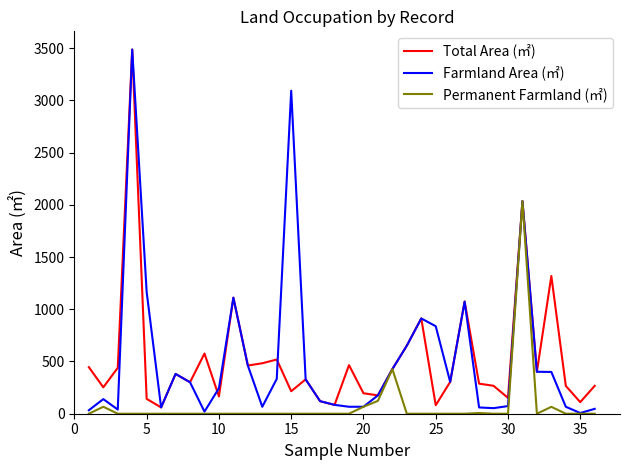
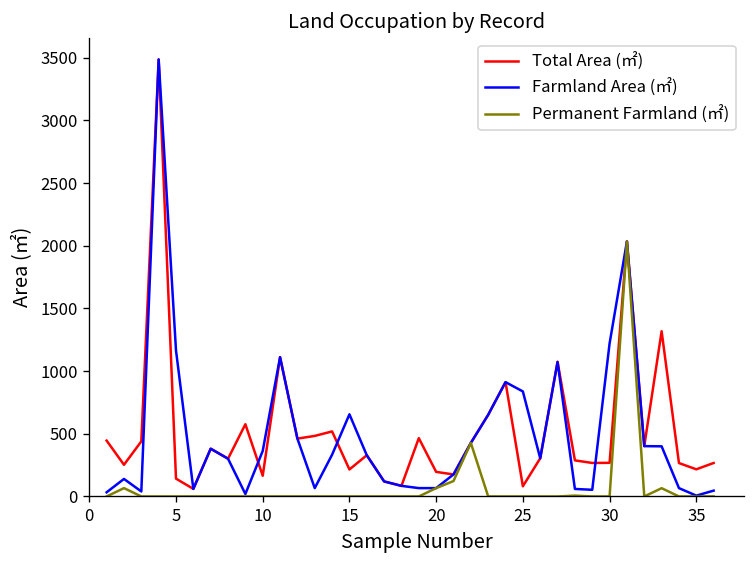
Farmland Area (㎡), 10: 240 -> 360
Farmland Area (㎡), 15: 3090 -> 660
Total Area (㎡), 30: 150 -> 270
Farmland Area (㎡), 30: 70 -> 1220
Total Area (㎡), 35: 110 -> 220
